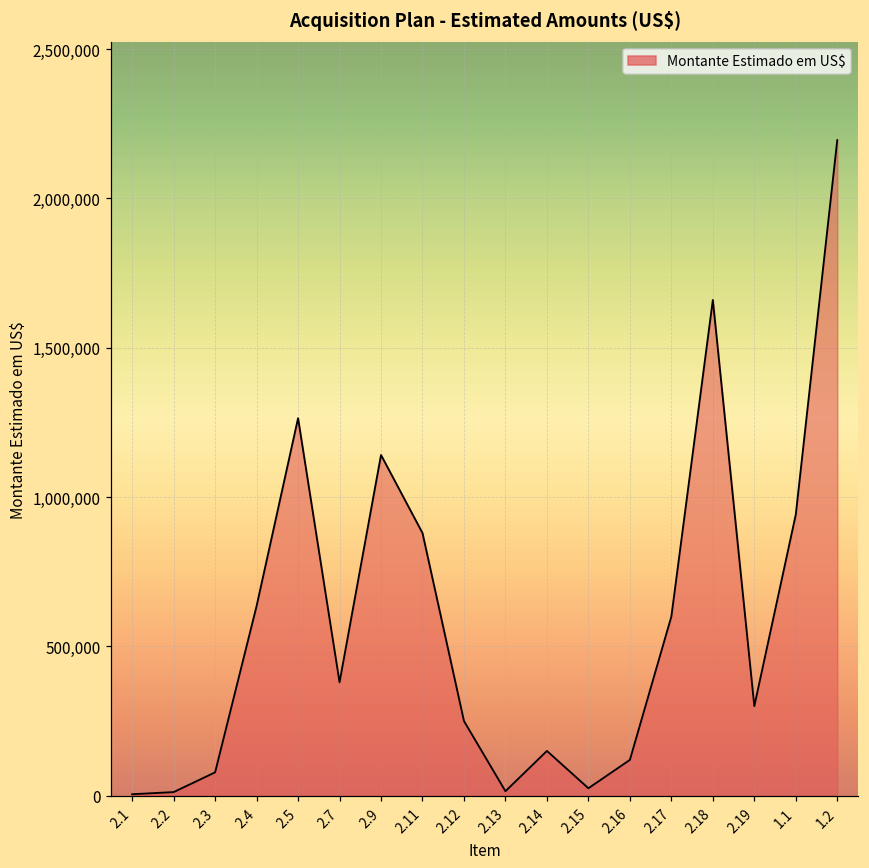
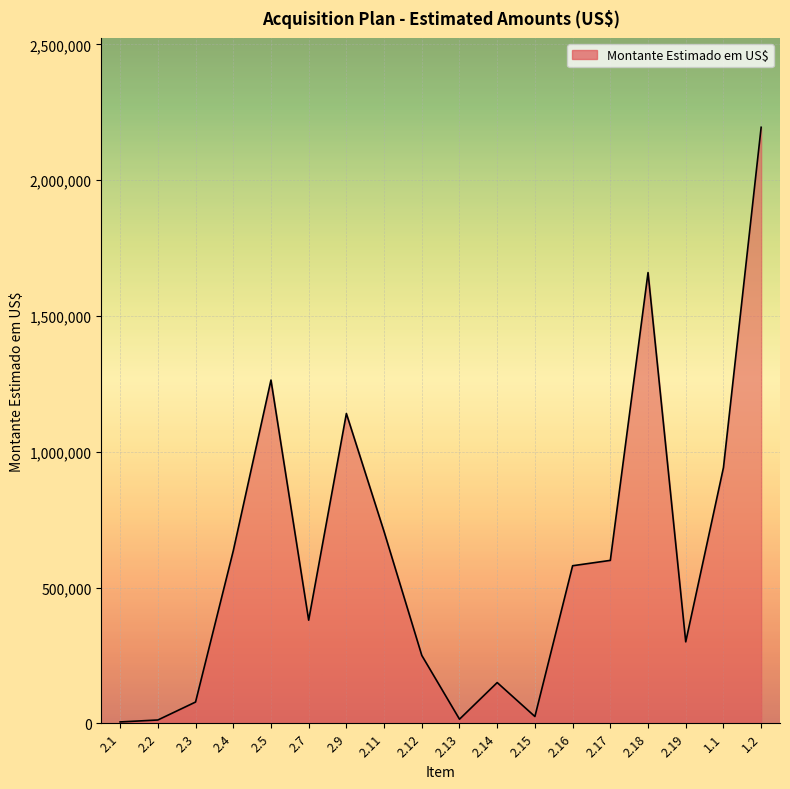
2.11: 880,000 -> 710,000
2.16: 120,000 -> 580,000
